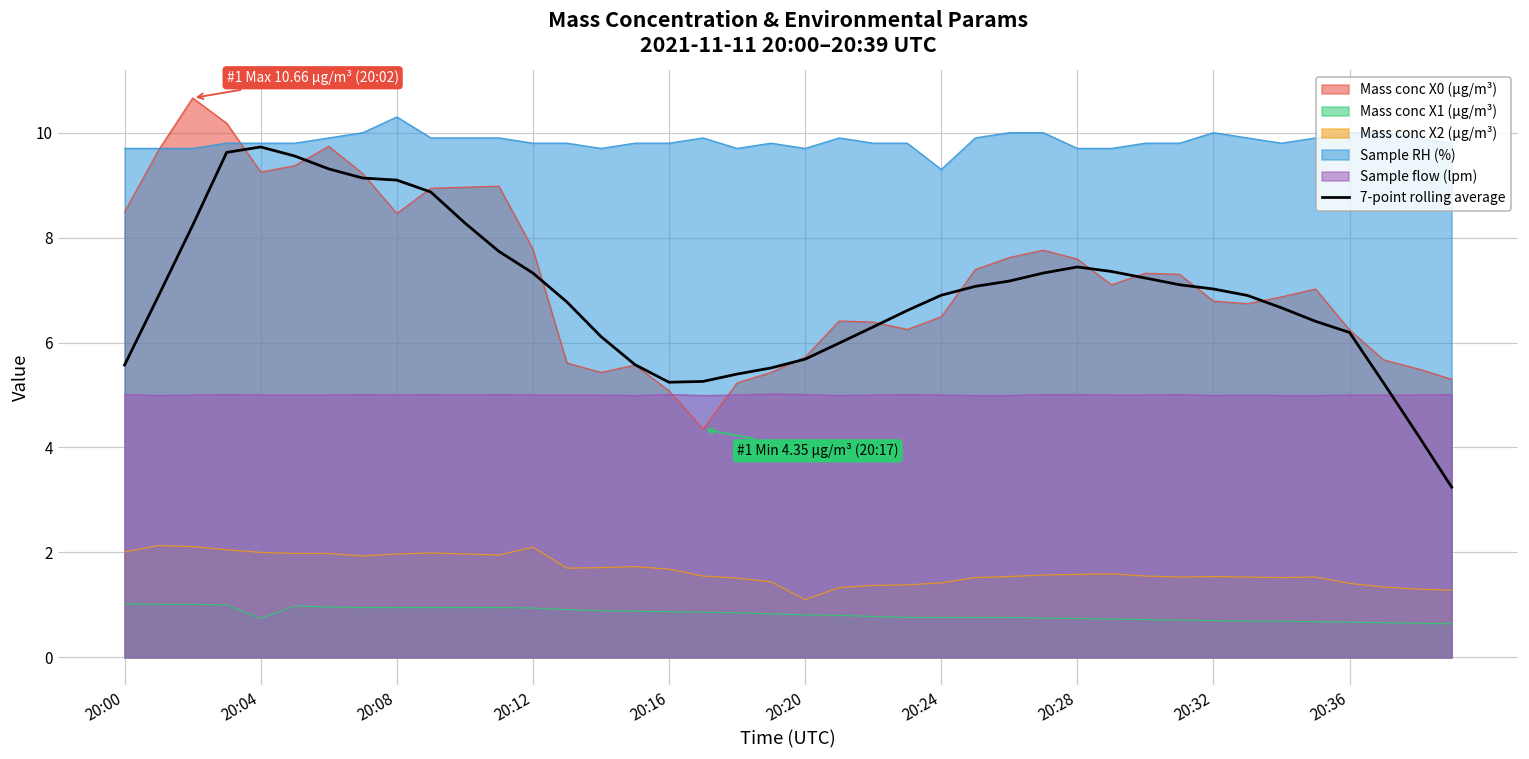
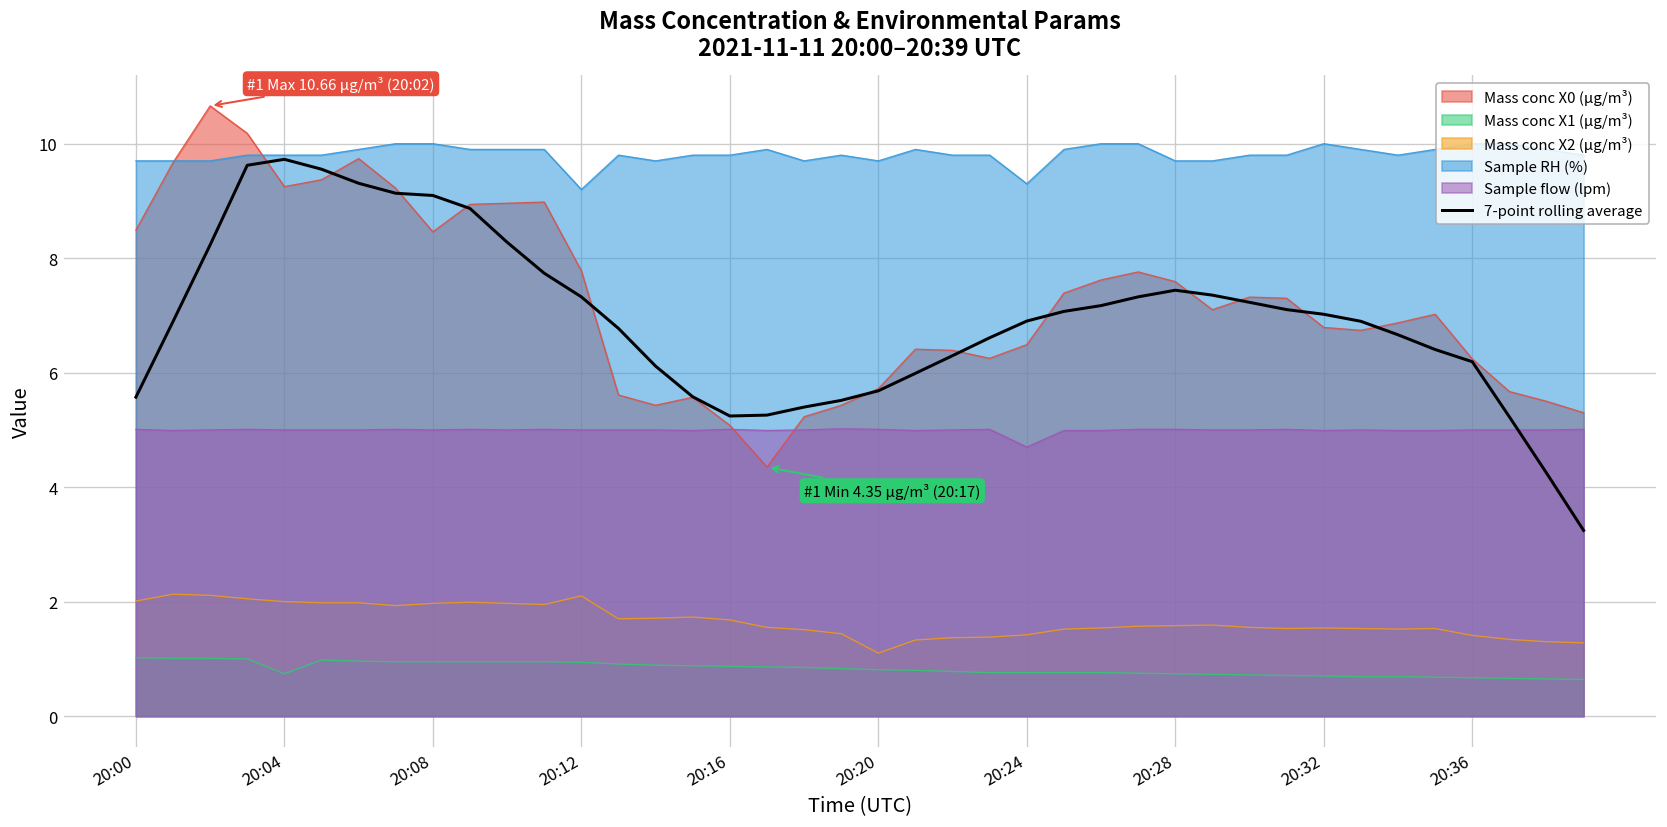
Sample RH (%), 20:08: 10.3 -> 10.0
Sample RH (%), 20:12: 9.8 -> 9.2
Sample flow (lpm), 20:24: 5.0 -> 4.7
